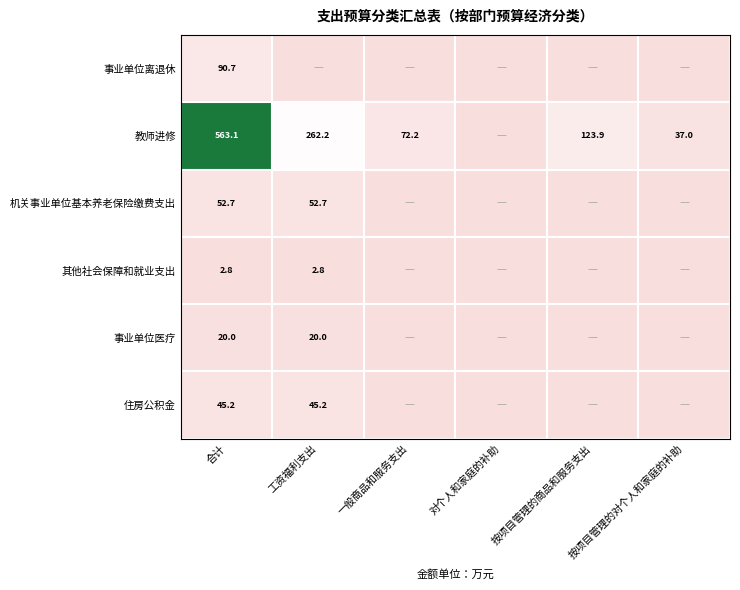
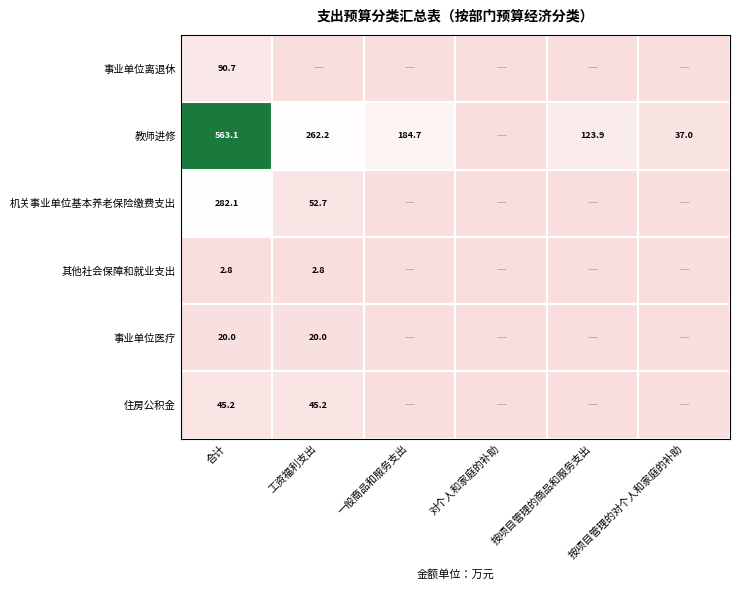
教师进修, 一般商品和服务支出: 72.2 -> 184.7
机关事业单位基本养老保险缴费支出, 合计: 52.7 -> 282.1
